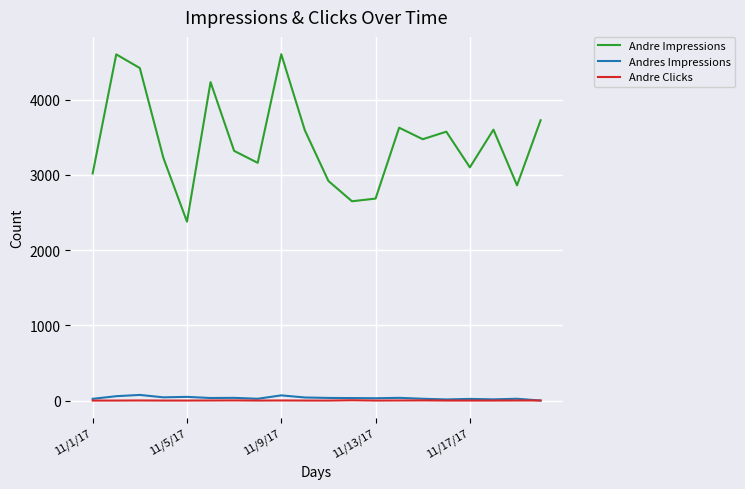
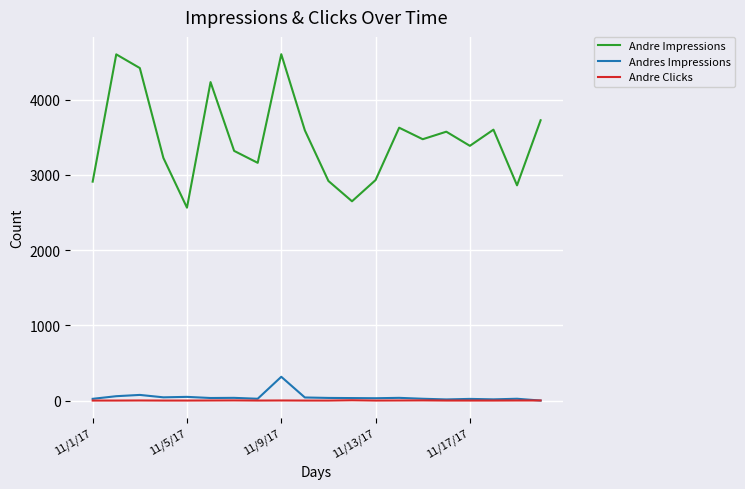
Andre Impressions, 11/1/17: 3000 -> 2900
Andre Impressions, 11/5/17: 2400 -> 2600
Andres Impressions, 11/9/17: 100 -> 300
Andre Impressions, 11/13/17: 2700 -> 2900
Andre Impressions, 11/17/17: 3100 -> 3400
